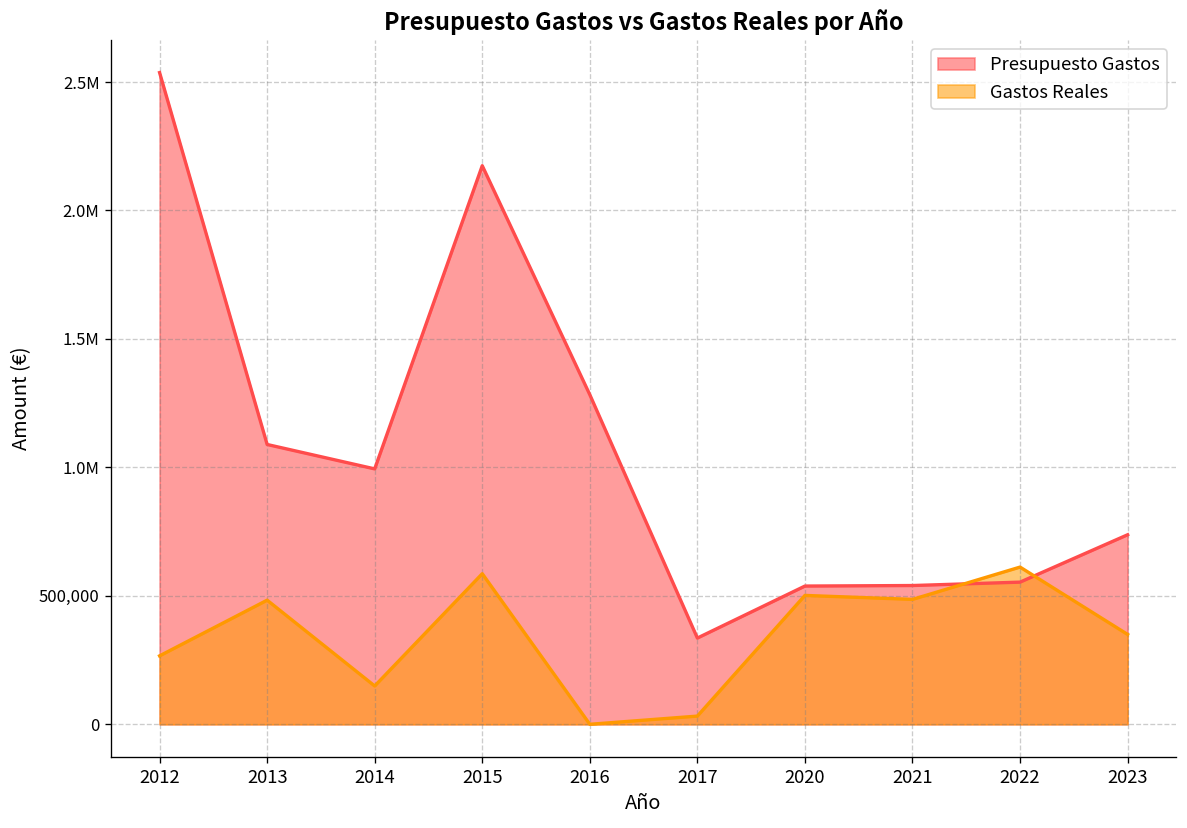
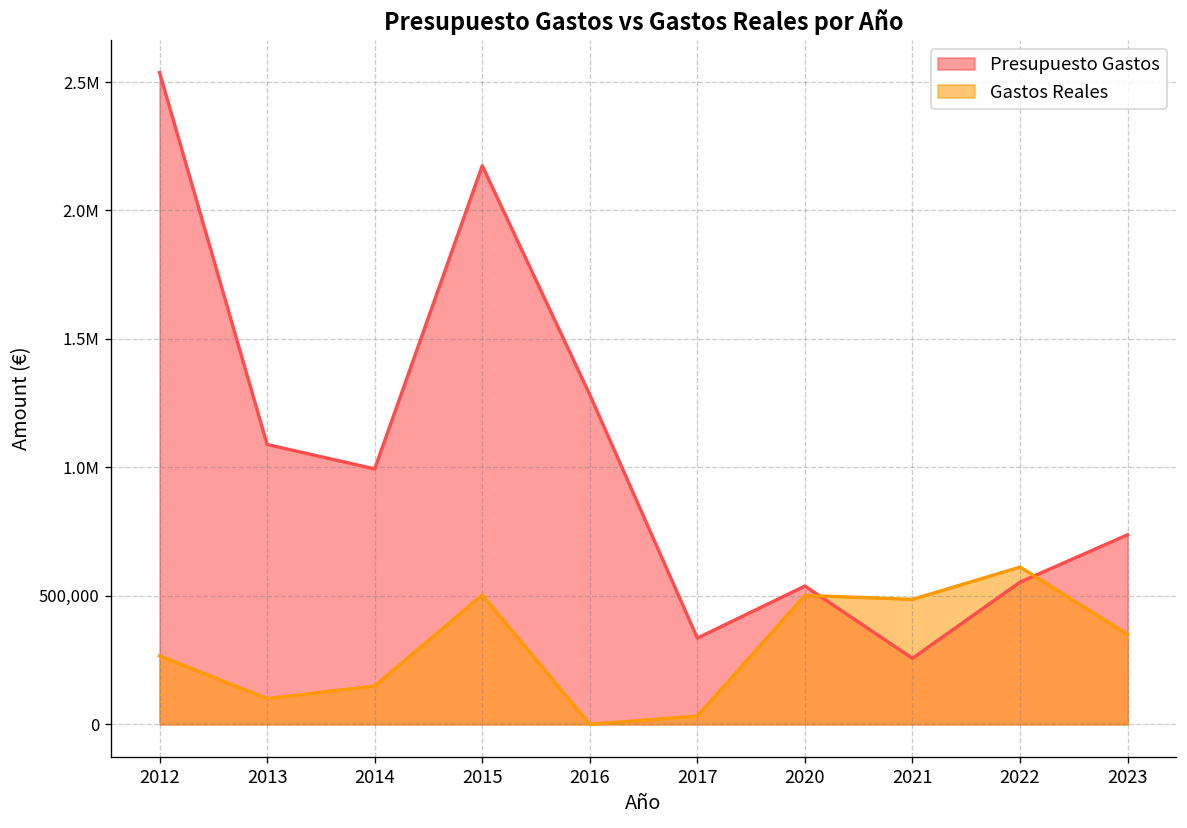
Gastos Reales, 2013: 480,000 -> 100,000
Gastos Reales, 2015: 590,000 -> 500,000
Presupuesto Gastos, 2021: 540,000 -> 260,000
